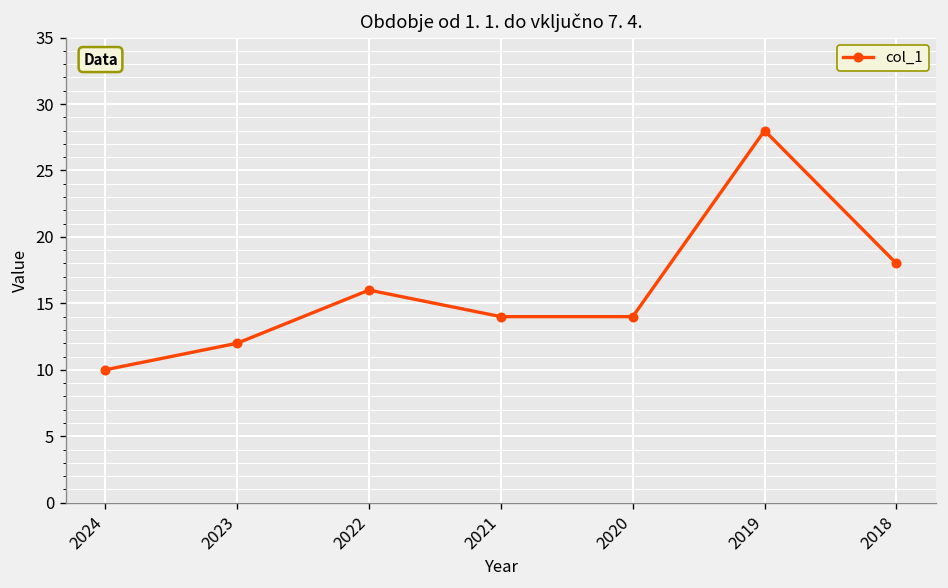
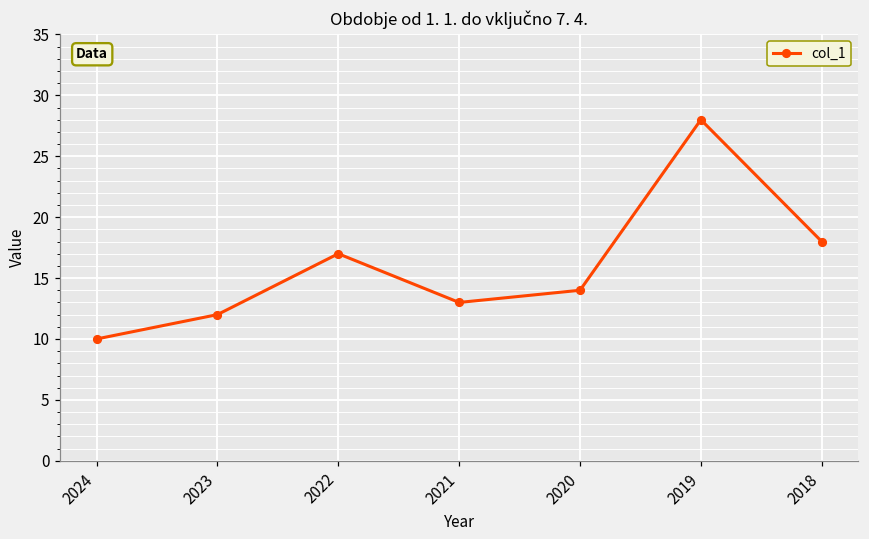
2022: 16 -> 17
2021: 14 -> 13
